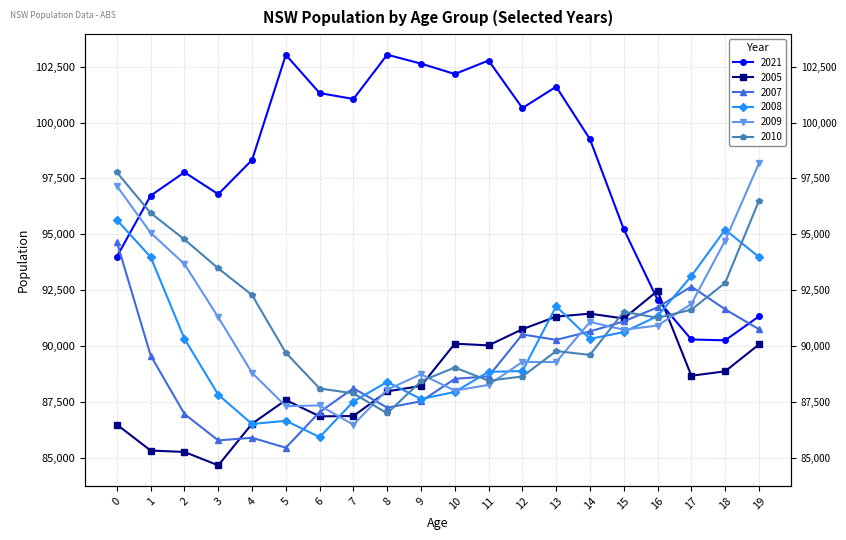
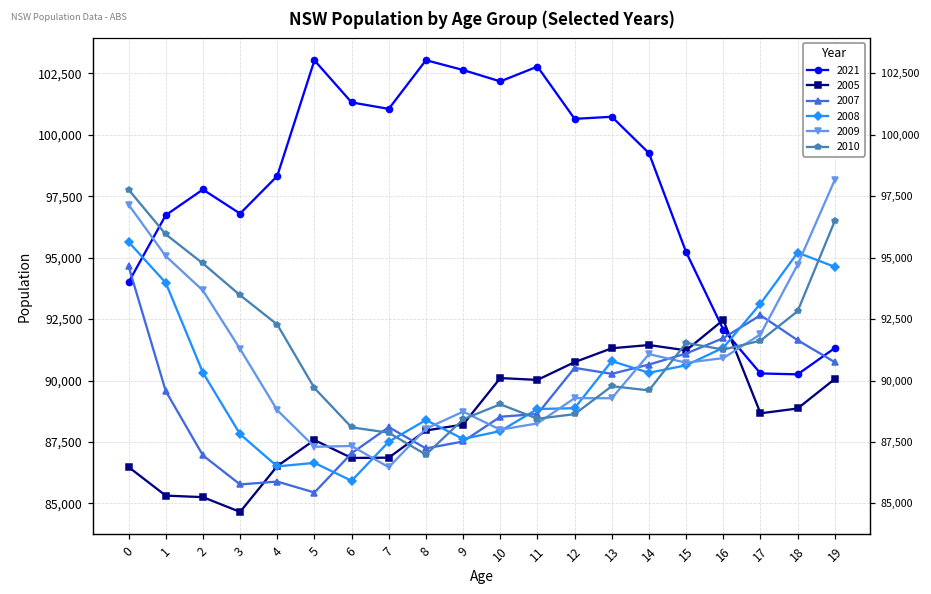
2021, 13: 101,600 -> 100,700
2008, 13: 91,800 -> 90,800
2008, 19: 94,000 -> 94,600
